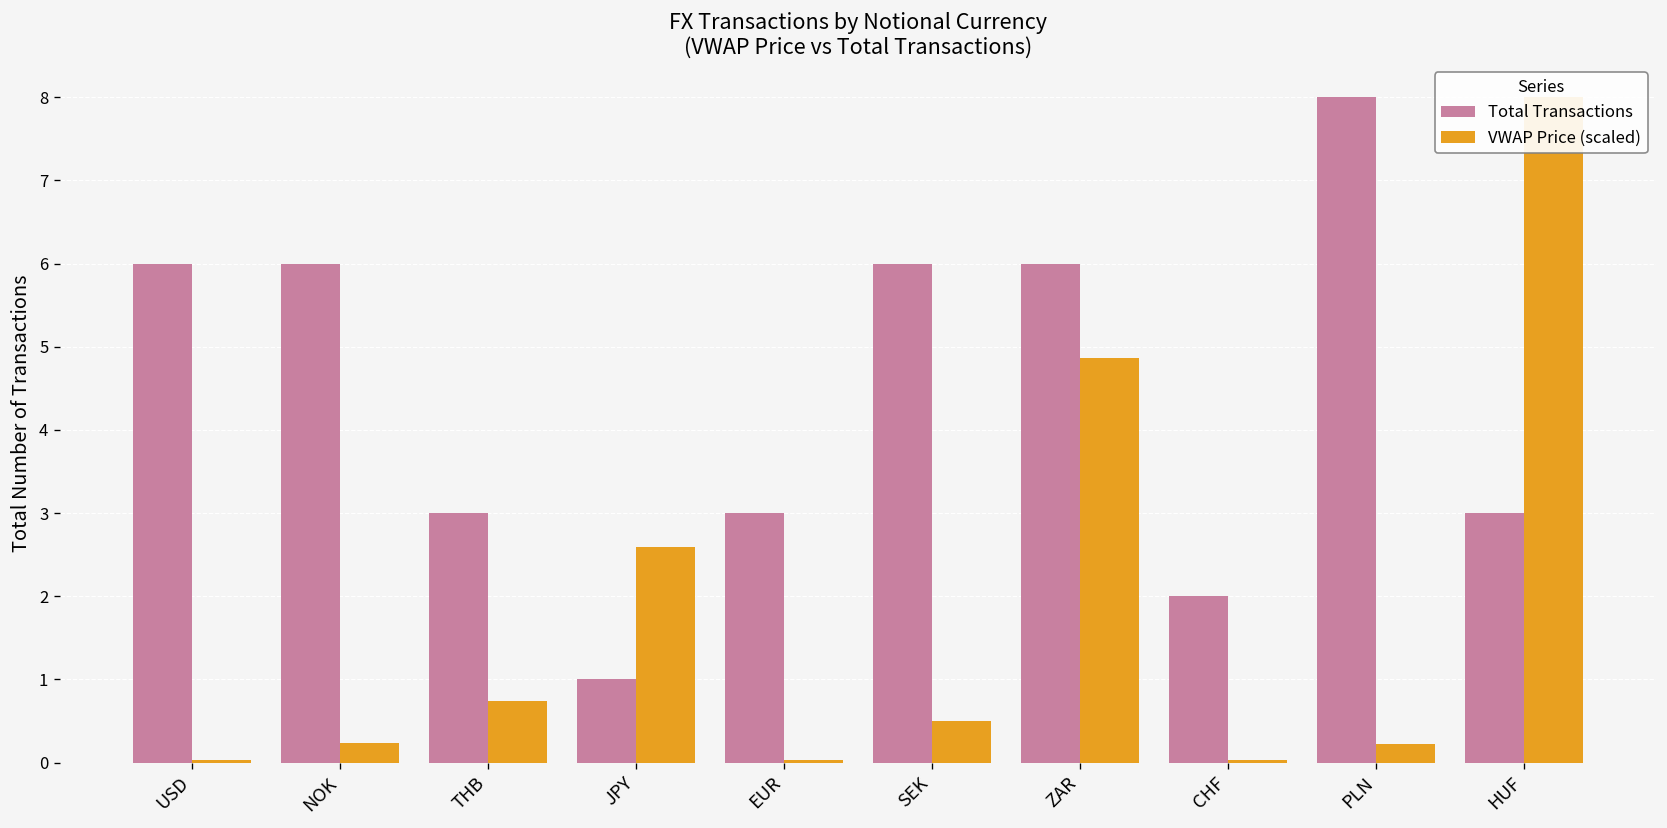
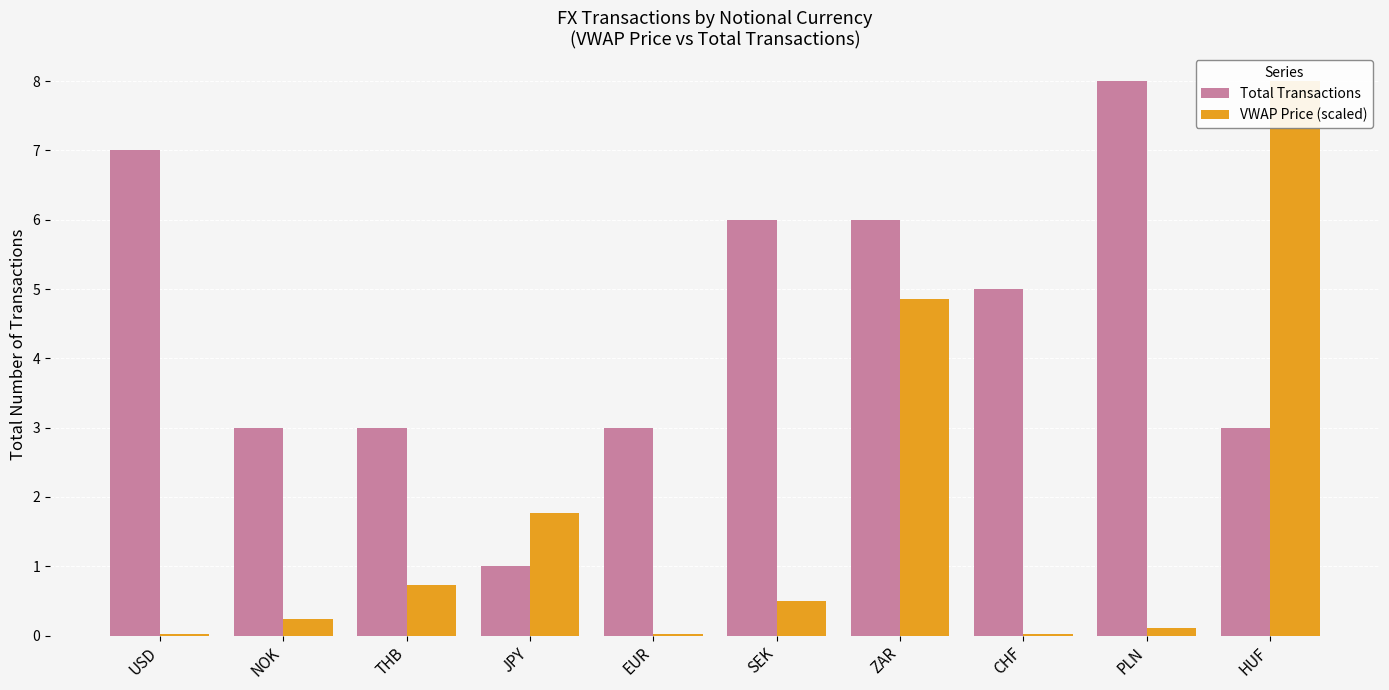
Total Transactions, USD: 6 -> 7
Total Transactions, NOK: 6 -> 3
VWAP Price (scaled), JPY: 2.6 -> 1.8
Total Transactions, CHF: 2 -> 5
VWAP Price (scaled), PLN: 0.2 -> 0.1
